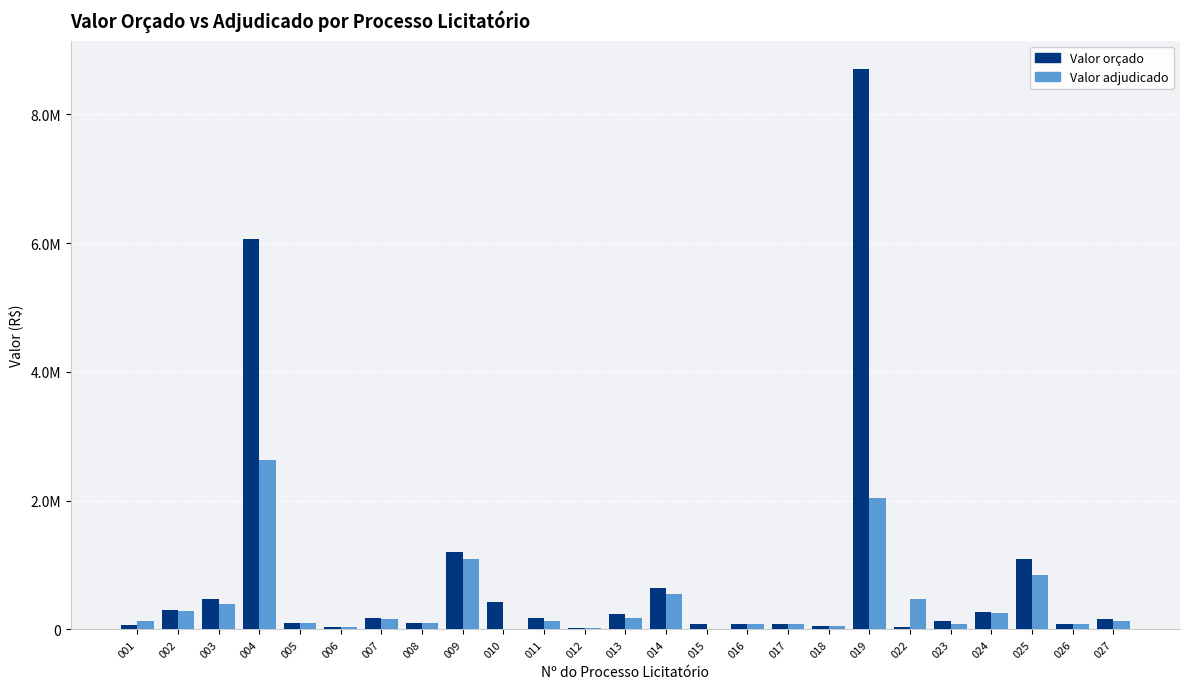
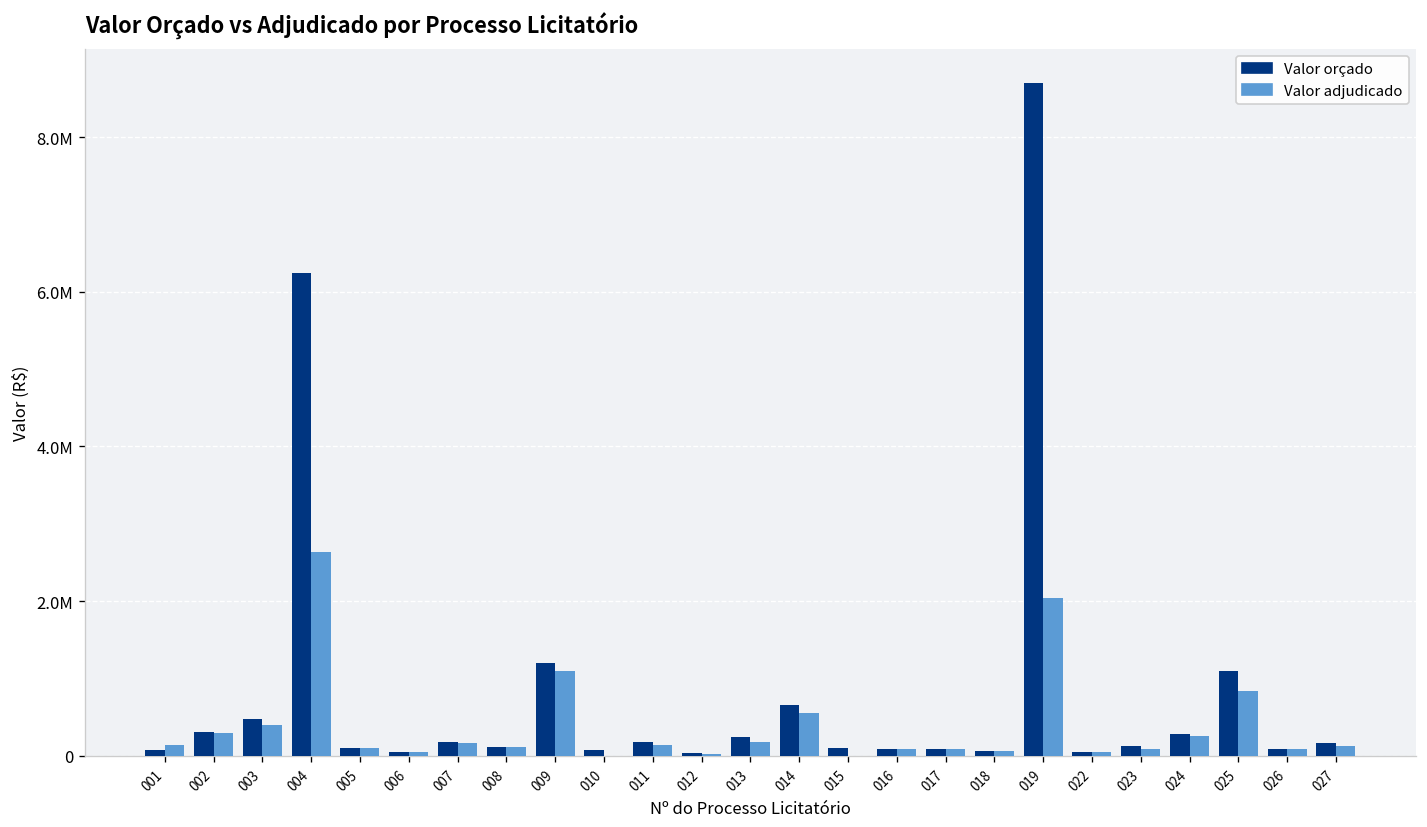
Valor orçado, 004: 6100000 -> 6200000
Valor orçado, 010: 400000 -> 100000
Valor adjudicado, 022: 500000 -> 0
